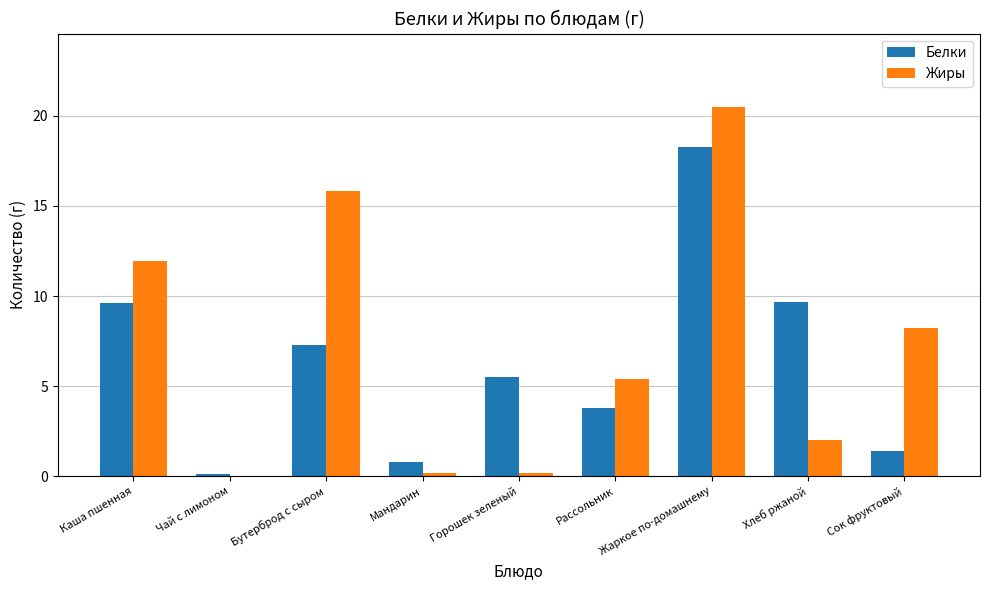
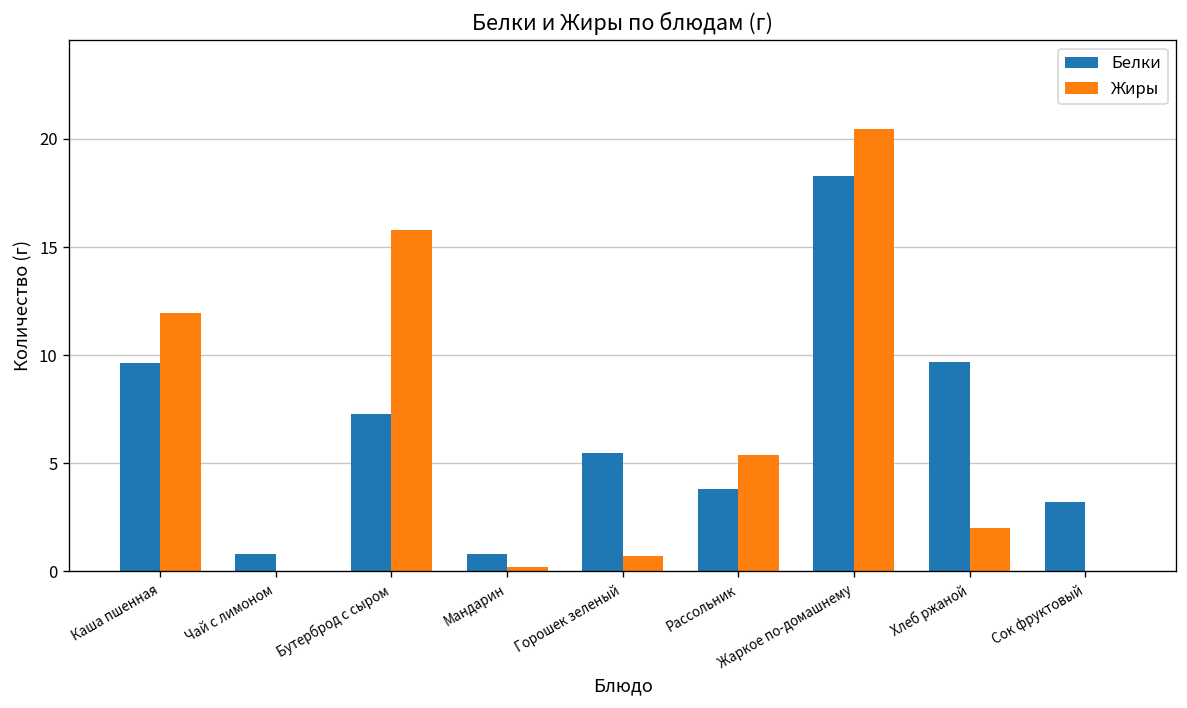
Белки, Чай с лимоном: 0.1 -> 0.8
Жиры, Горошек зеленый: 0.2 -> 0.7
Белки, Сок фруктовый: 1.4 -> 3.2
Жиры, Сок фруктовый: 8.2 -> 0.0
